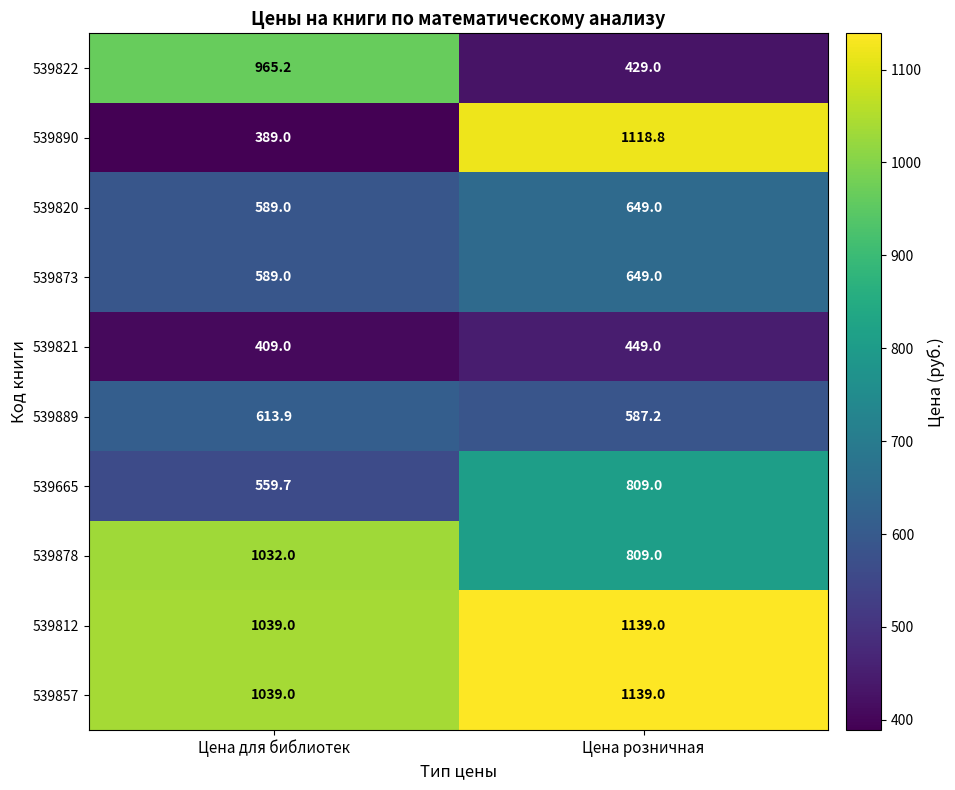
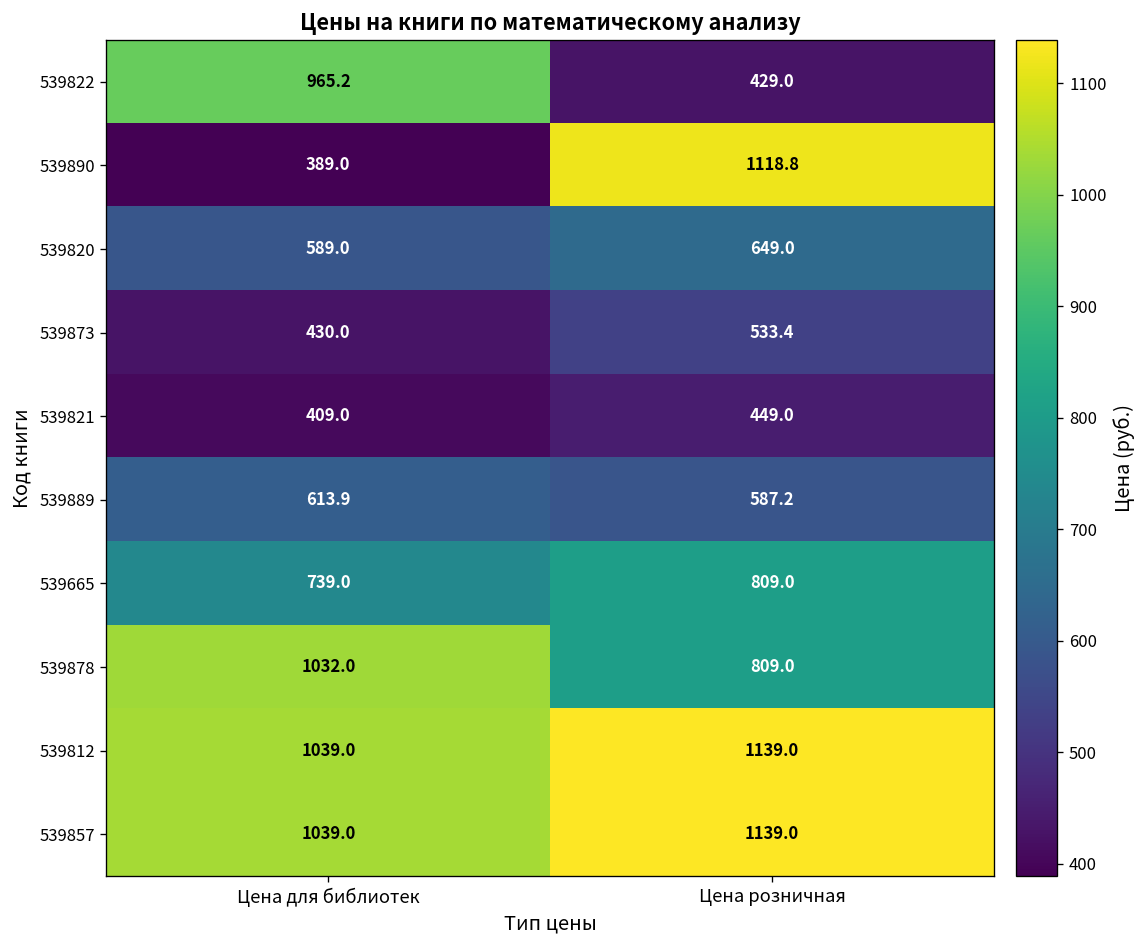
539873, Цена для библиотек: 589.0 -> 430.0
539873, Цена розничная: 649.0 -> 533.4
539665, Цена для библиотек: 559.7 -> 739.0
